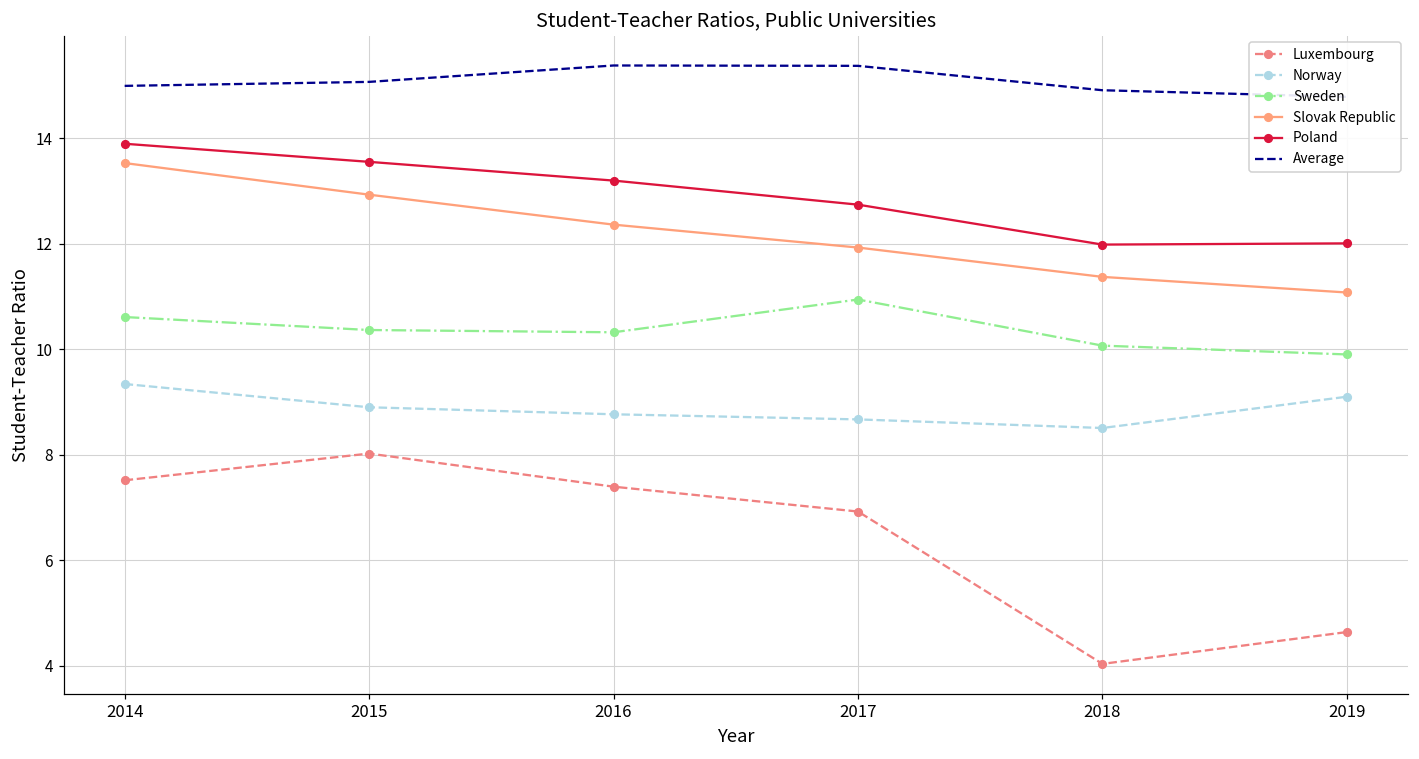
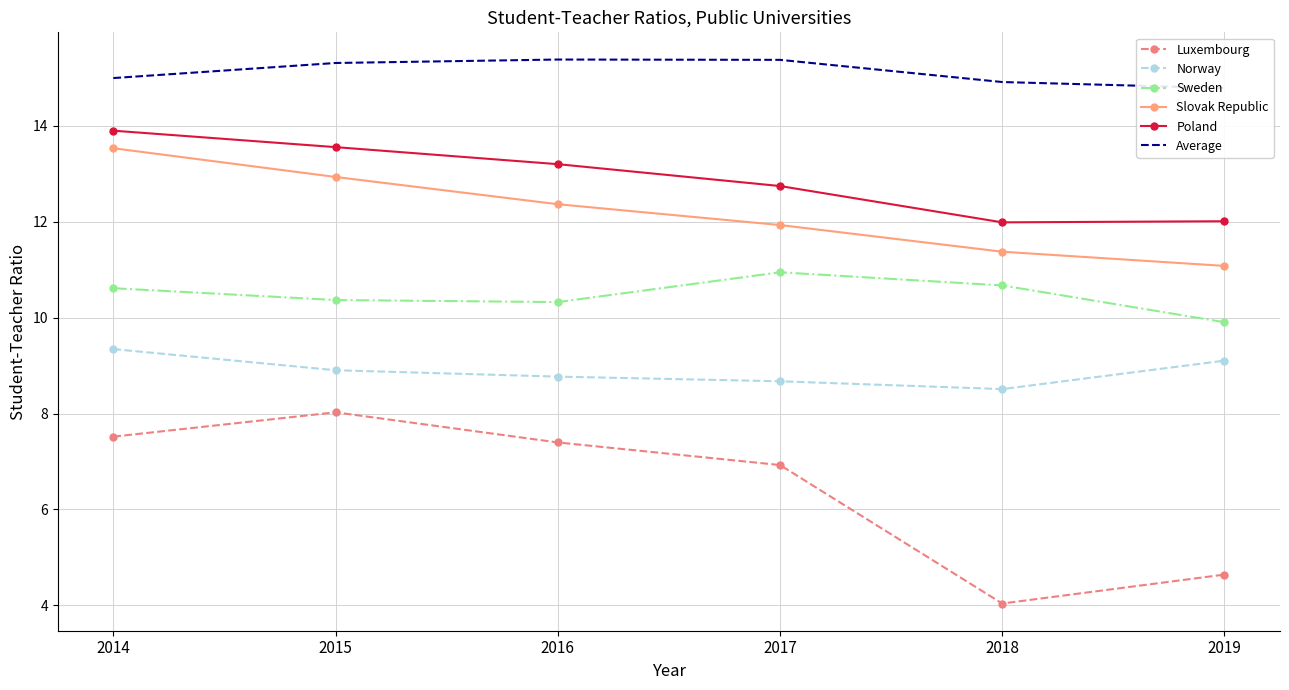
Average, 2015: 15.1 -> 15.3
Sweden, 2018: 10.1 -> 10.7
